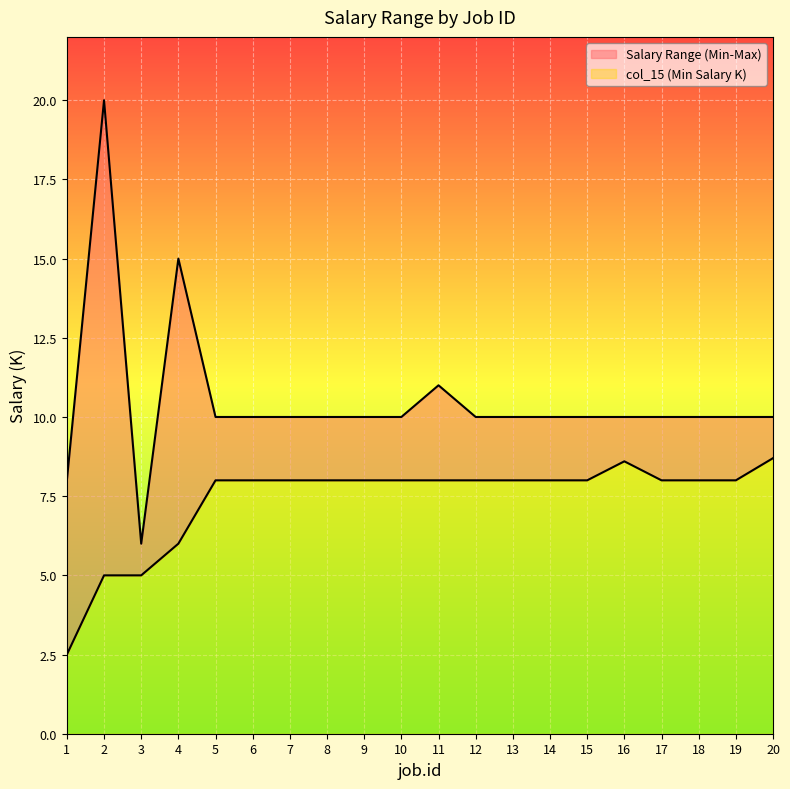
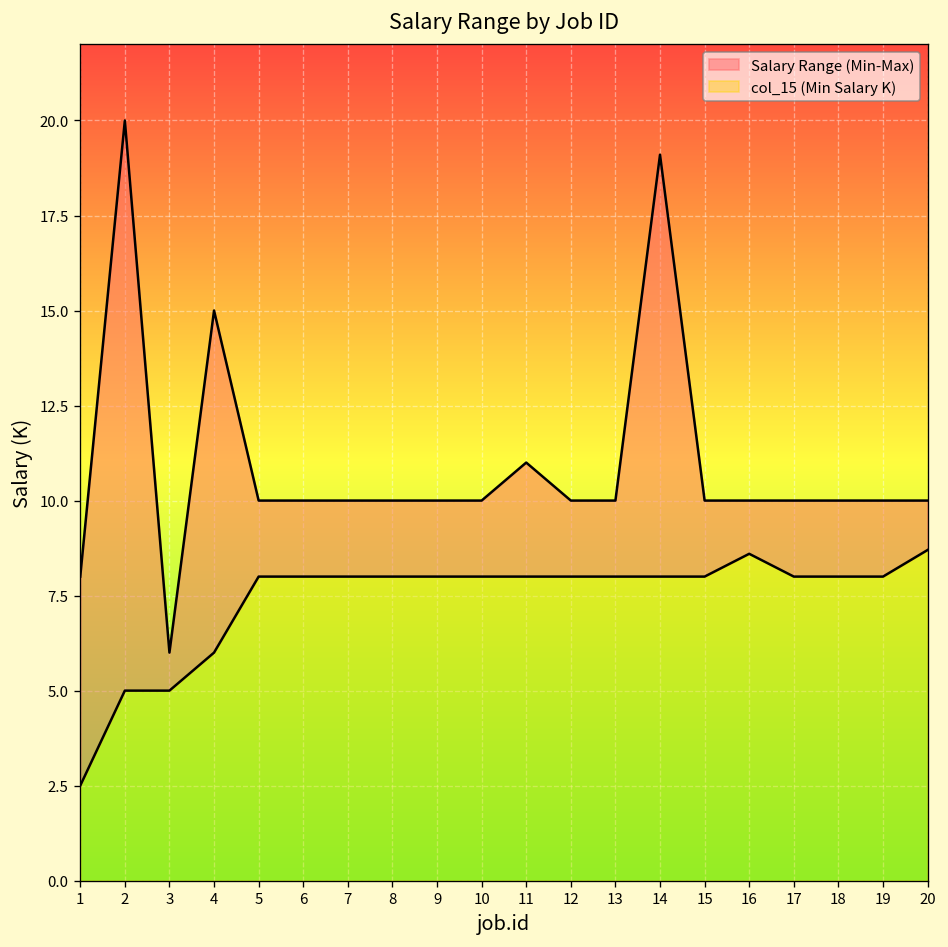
Salary Range (Min-Max), 14: 10.0 -> 19.1
